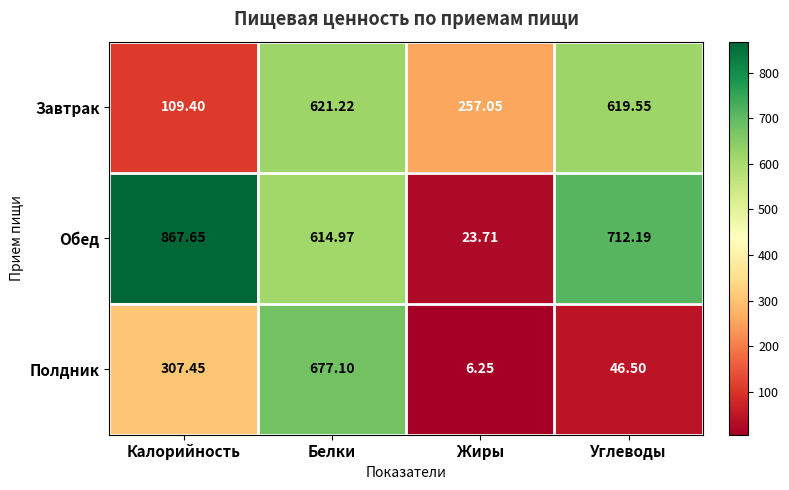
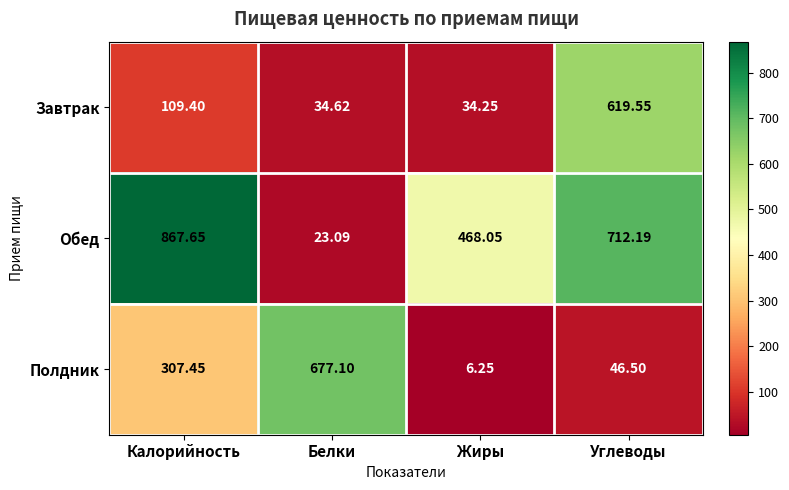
Завтрак, Белки: 621.22 -> 34.62
Завтрак, Жиры: 257.05 -> 34.25
Обед, Белки: 614.97 -> 23.09
Обед, Жиры: 23.71 -> 468.05
